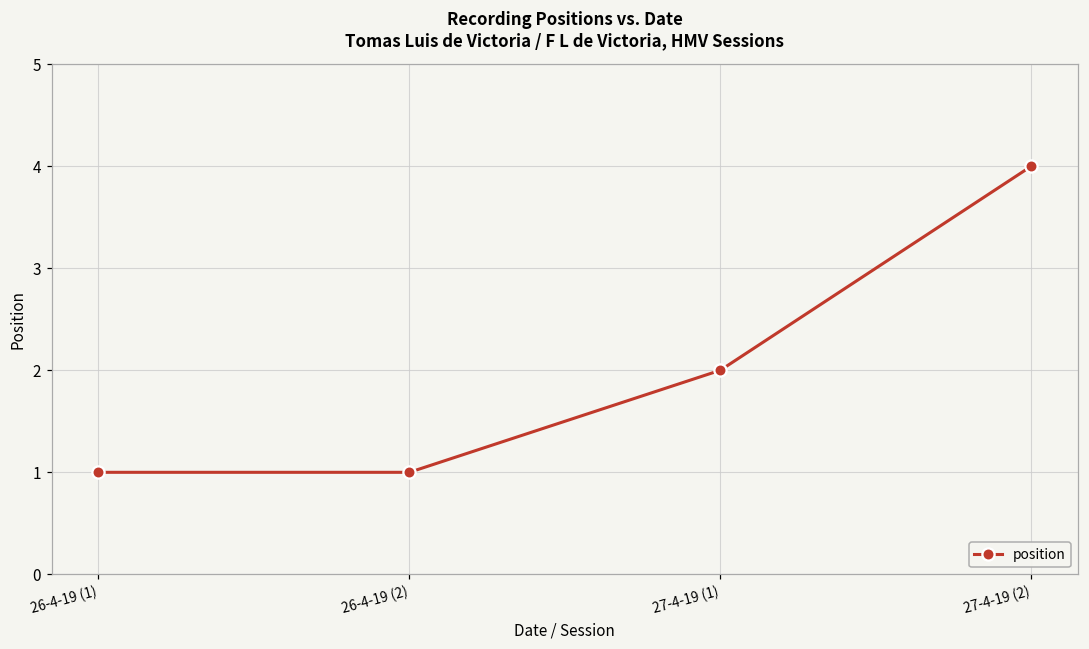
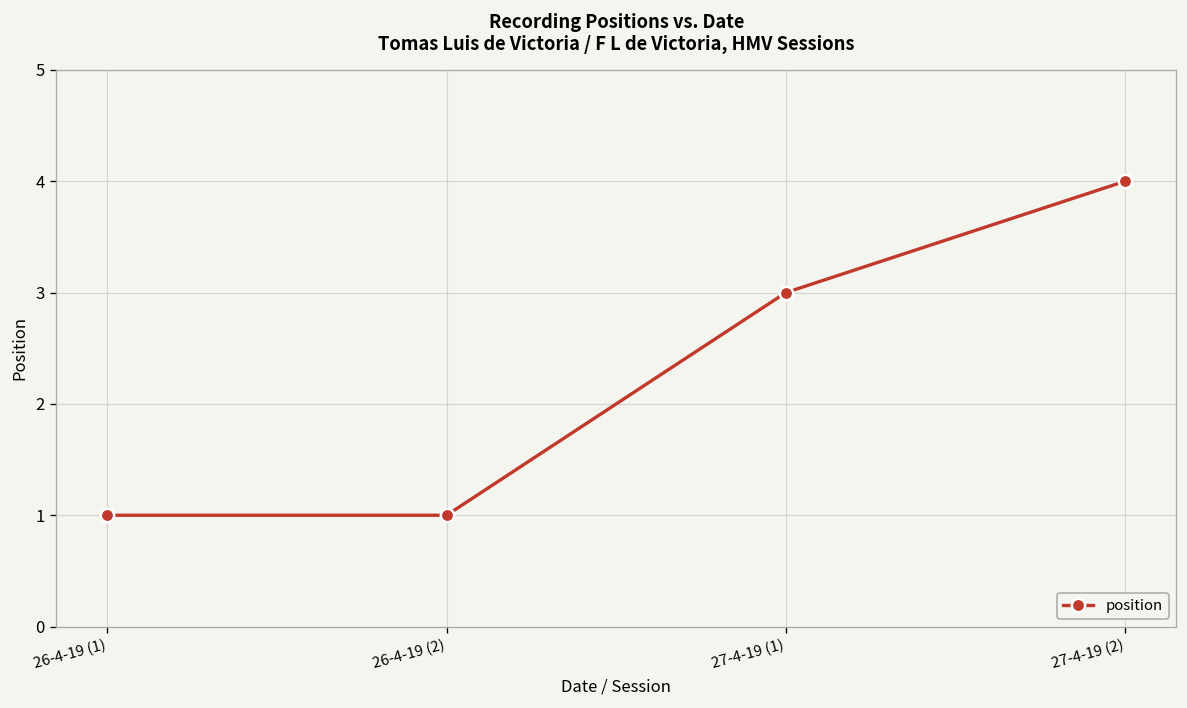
27-4-19 (1): 2 -> 3
